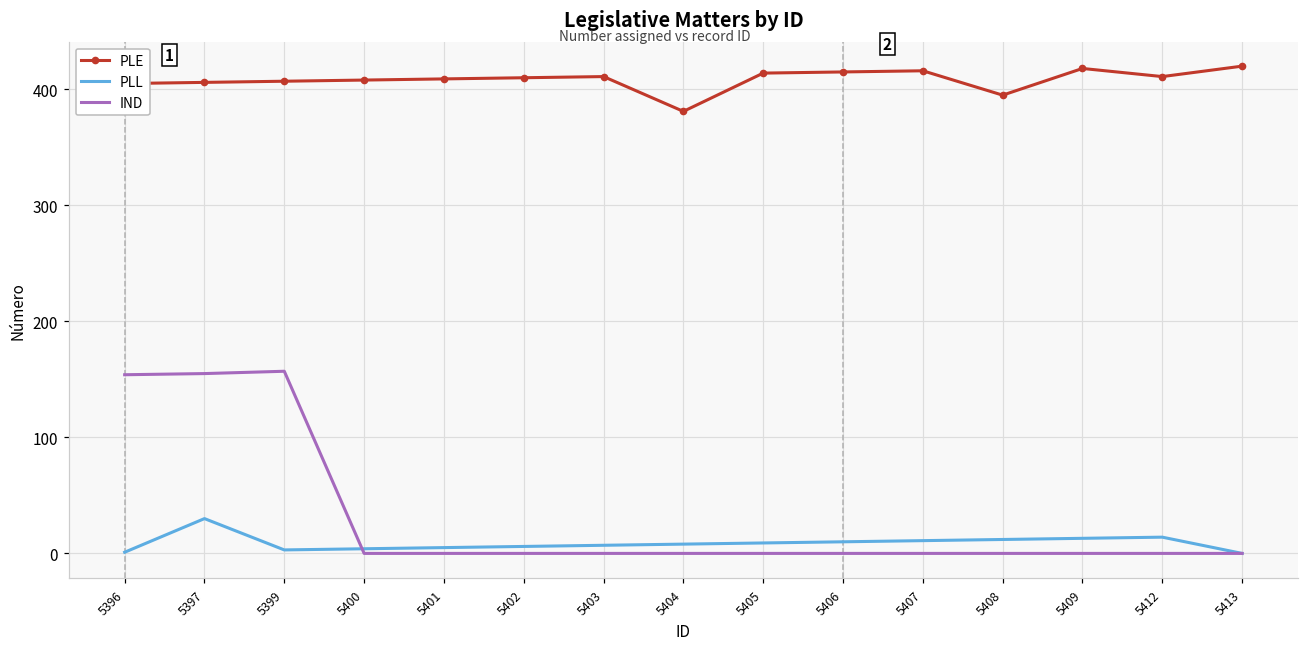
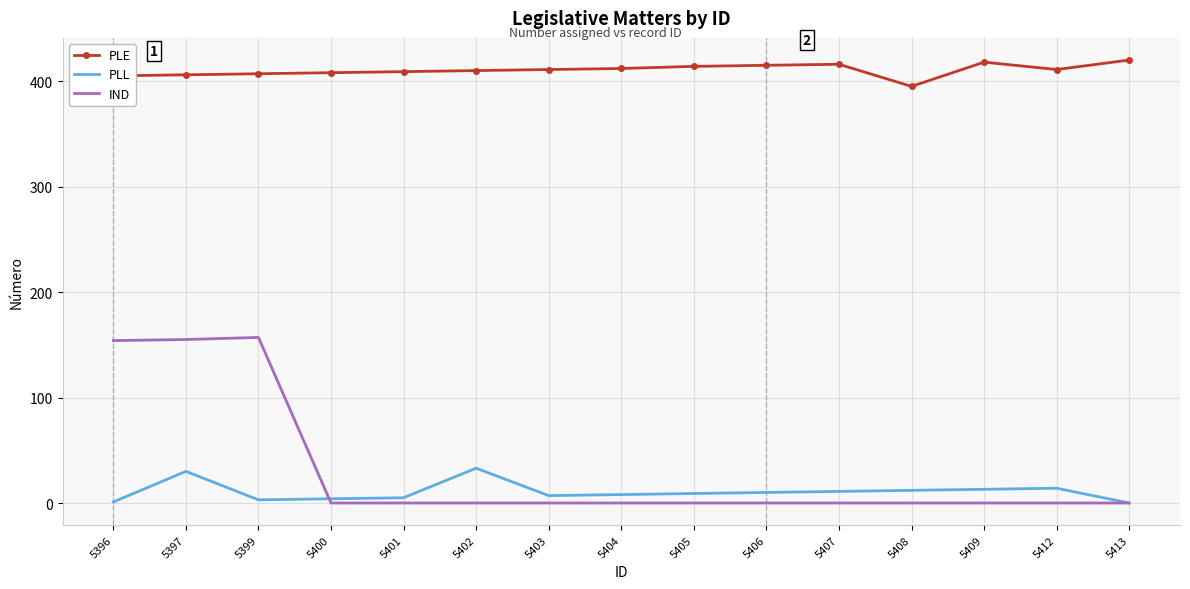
PLL, 5402: 6 -> 33
PLE, 5404: 381 -> 412
